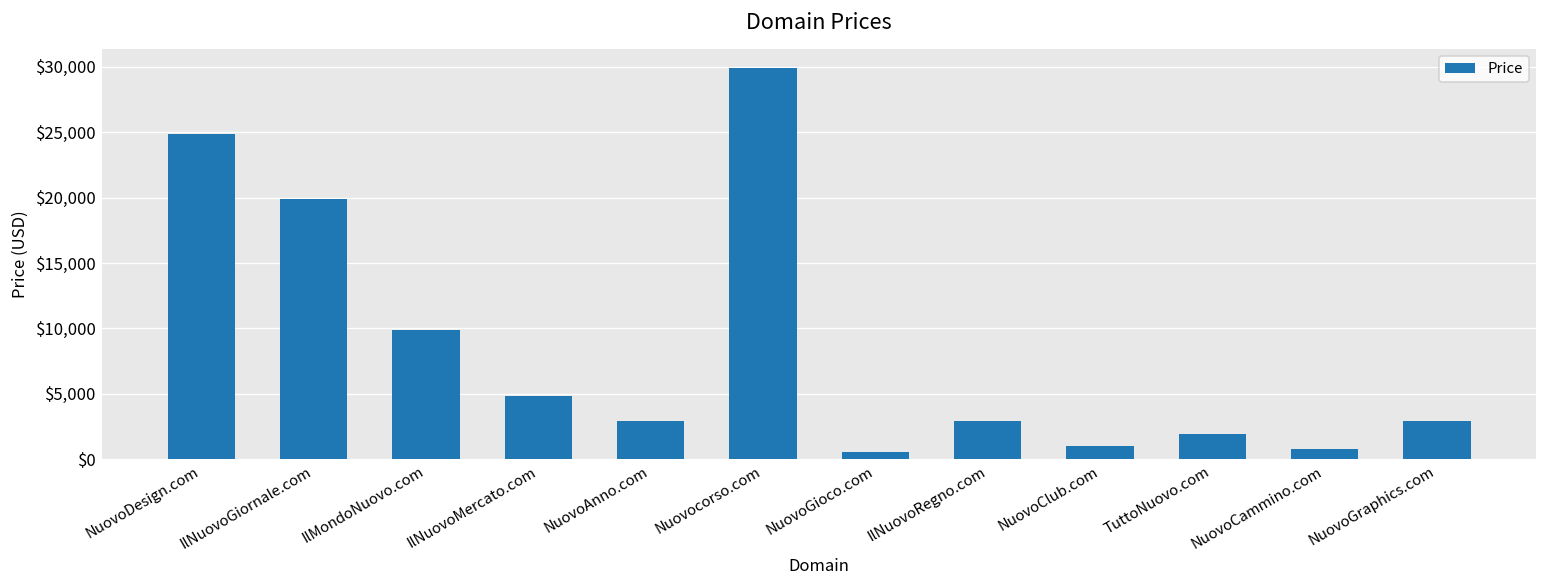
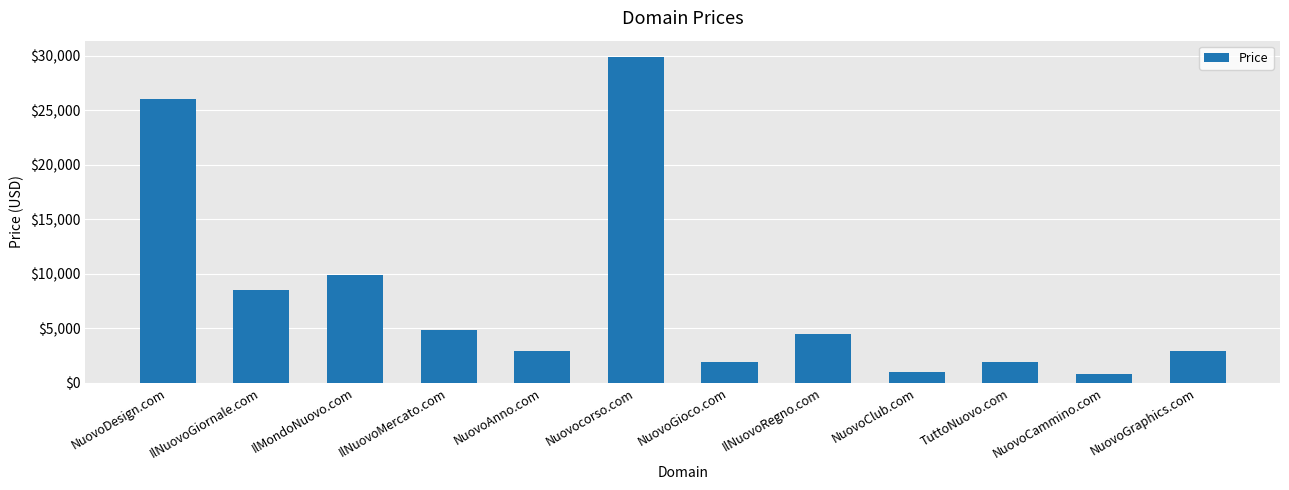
NuovoDesign.com: $24,900 -> $26,100
IlNuovoGiornale.com: $19,900 -> $8,500
NuovoGioco.com: $600 -> $1,900
IlNuovoRegno.com: $2,900 -> $4,400
